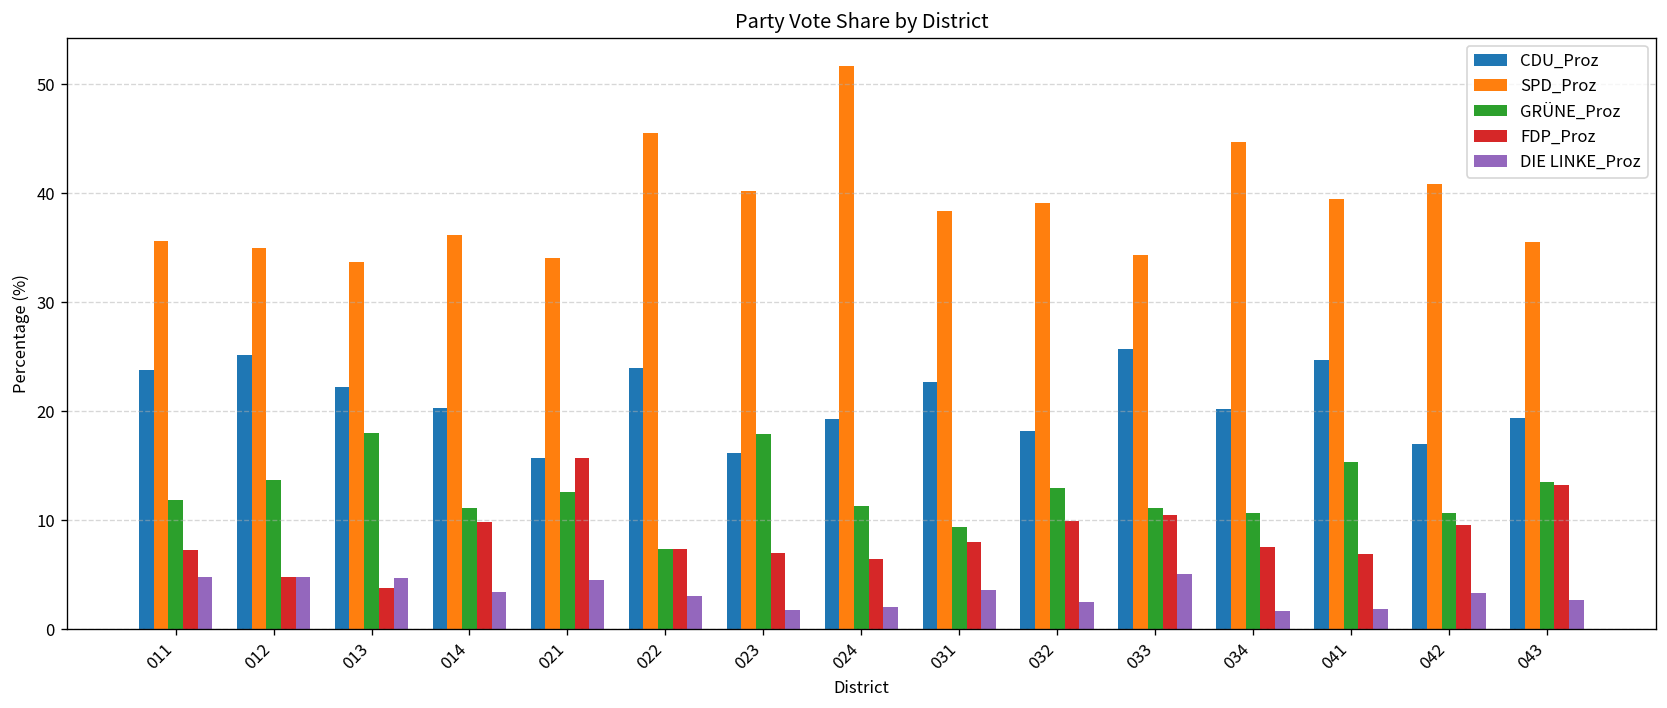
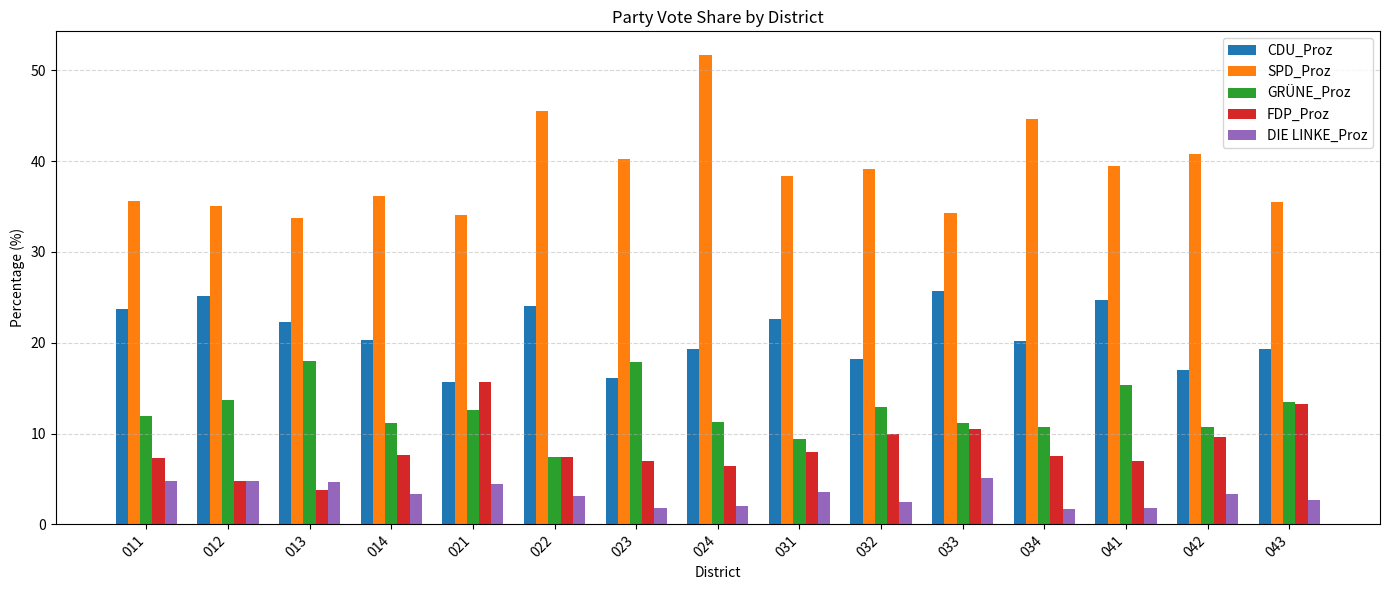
FDP_Proz, 014: 10 -> 8
